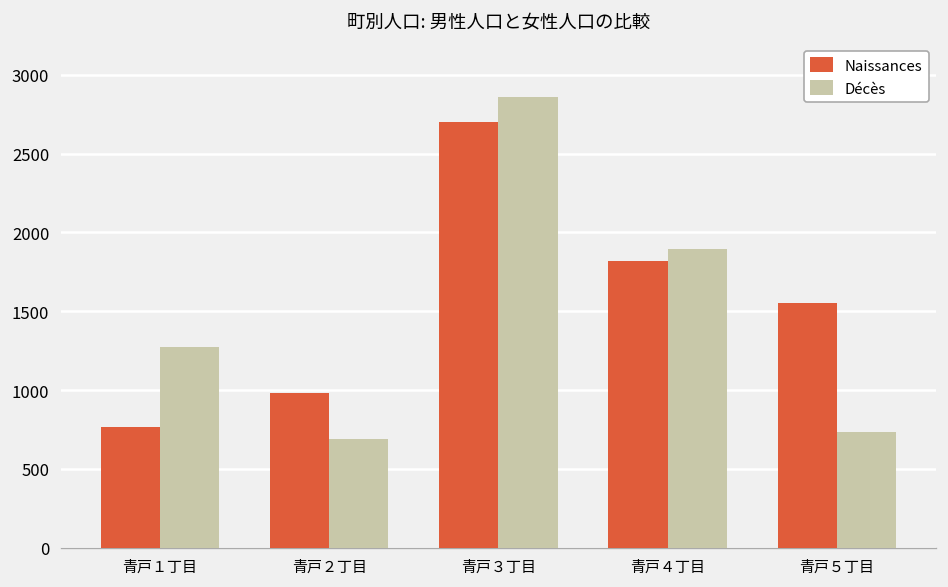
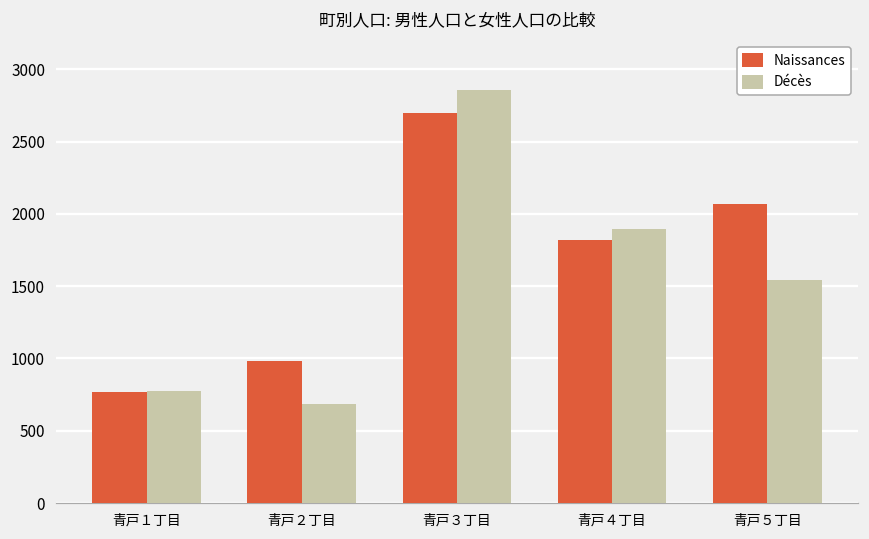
Décès, 青戸１丁目: 1280 -> 780
Naissances, 青戸５丁目: 1560 -> 2070
Décès, 青戸５丁目: 740 -> 1550
